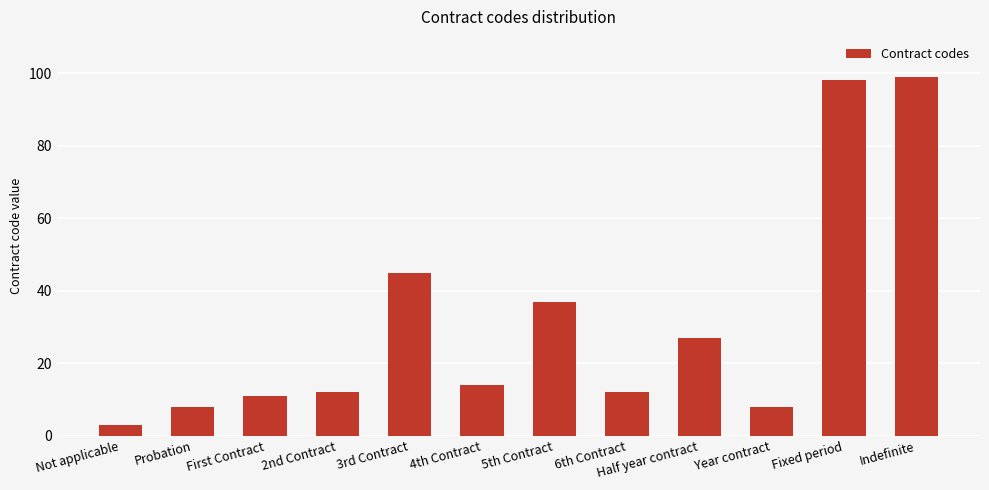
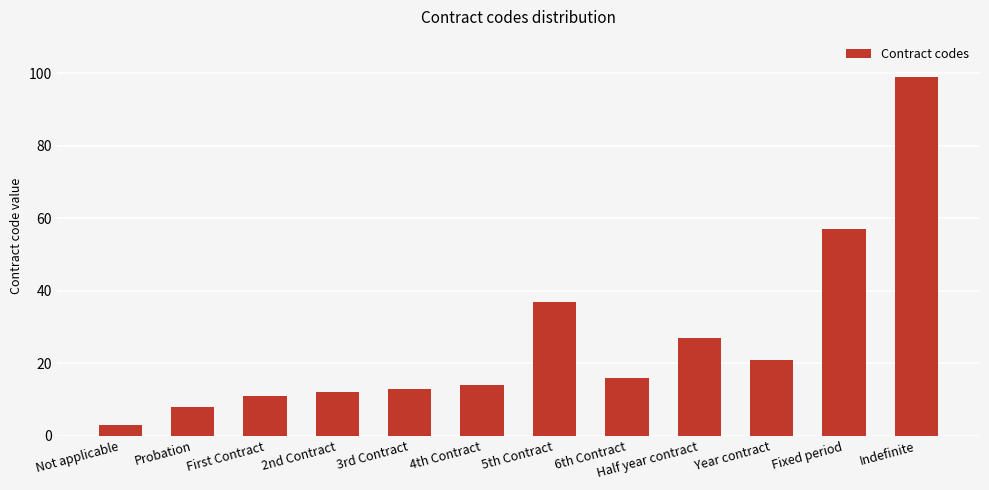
3rd Contract: 45 -> 13
6th Contract: 12 -> 16
Year contract: 8 -> 21
Fixed period: 98 -> 57
